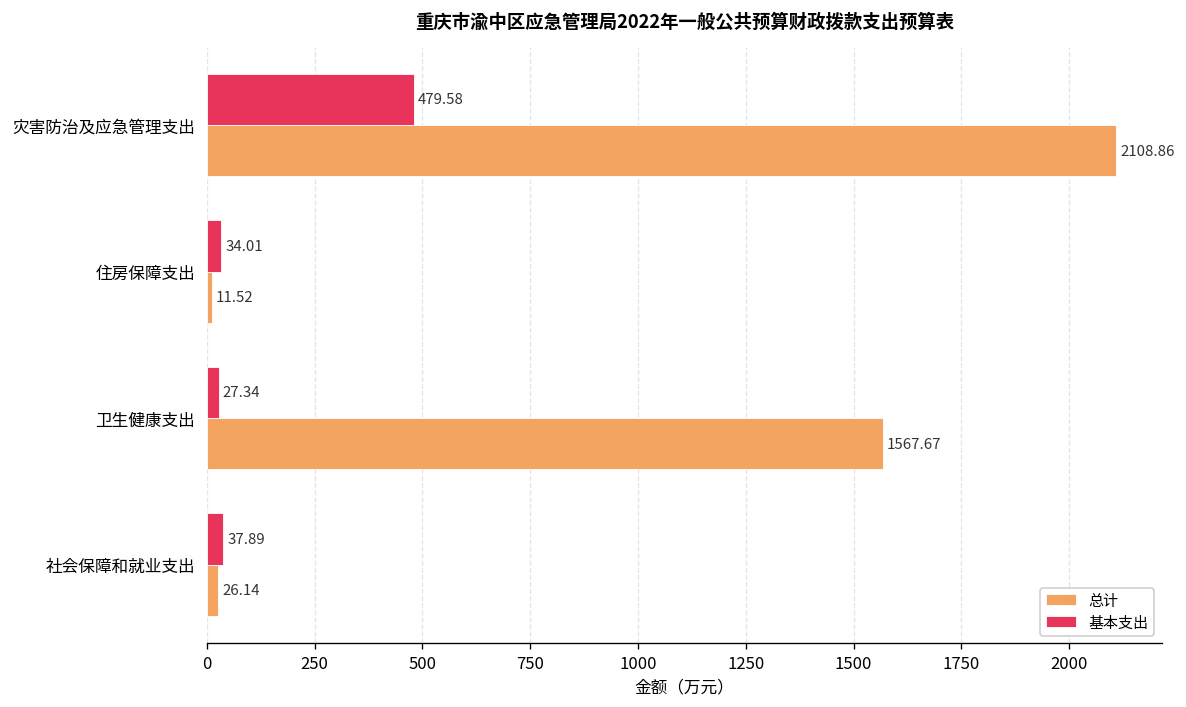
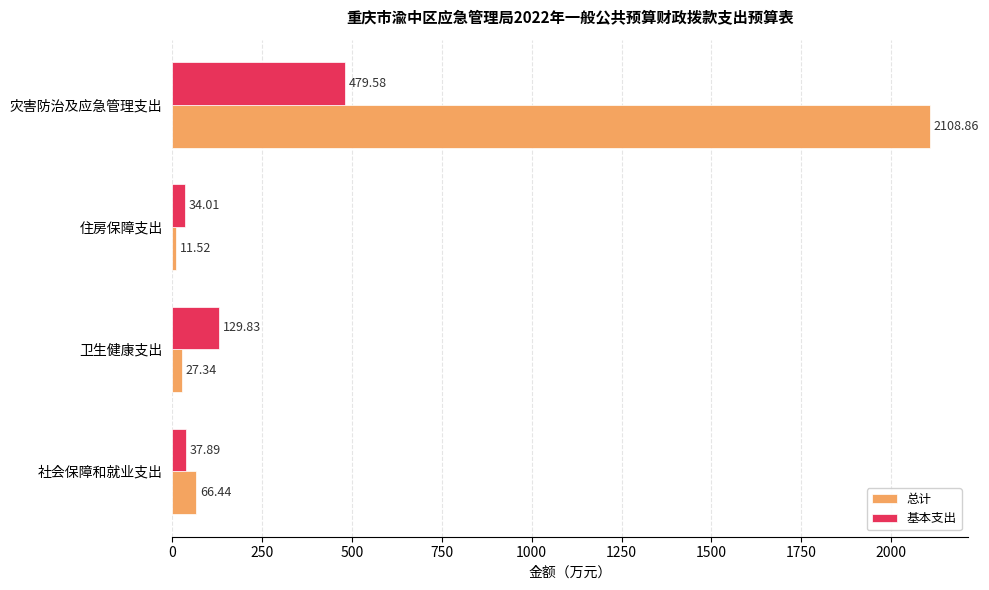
基本支出, 卫生健康支出: 27.34 -> 129.83
总计, 卫生健康支出: 1567.67 -> 27.34
总计, 社会保障和就业支出: 26.14 -> 66.44
